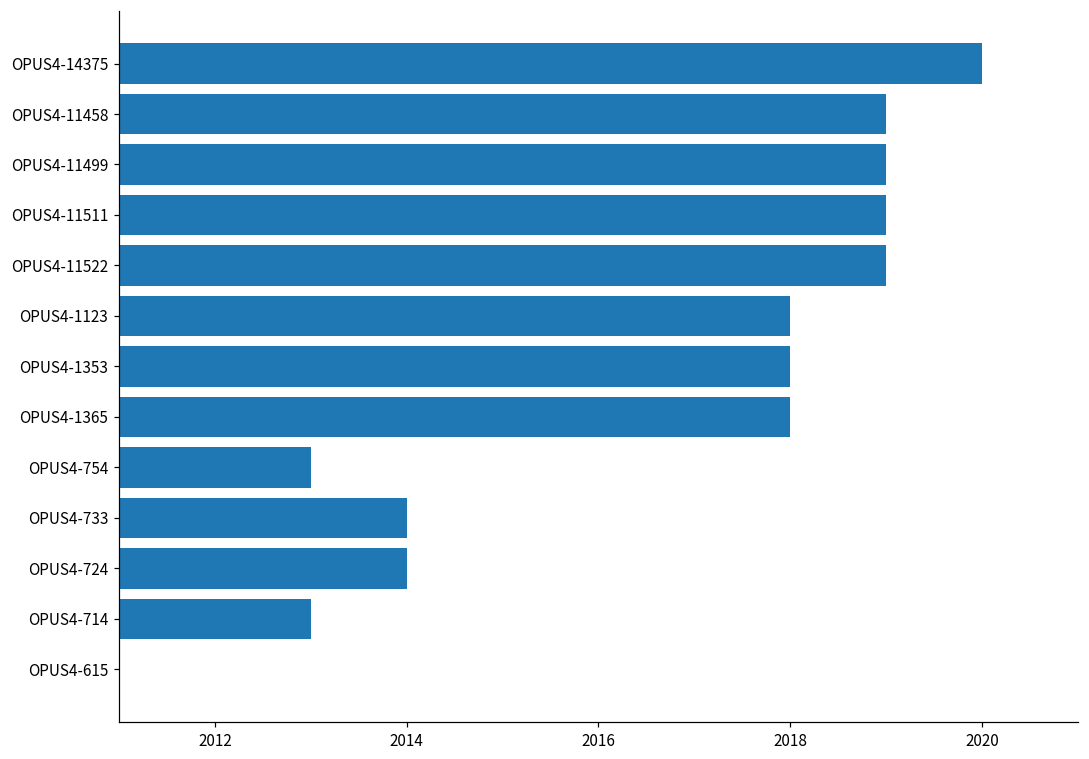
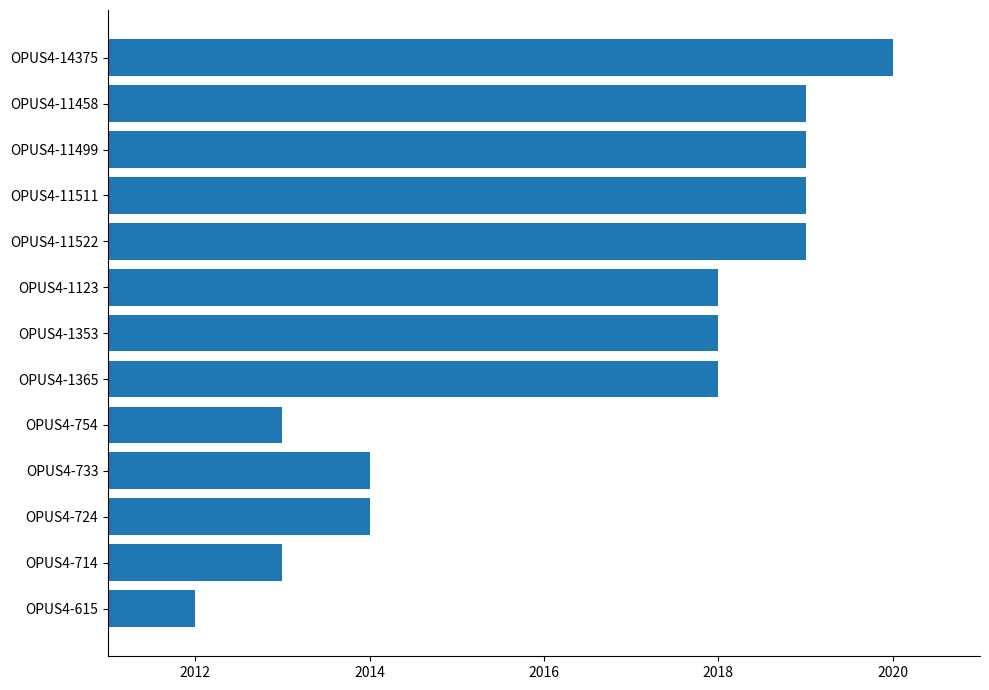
OPUS4-615: 2011 -> 2012
